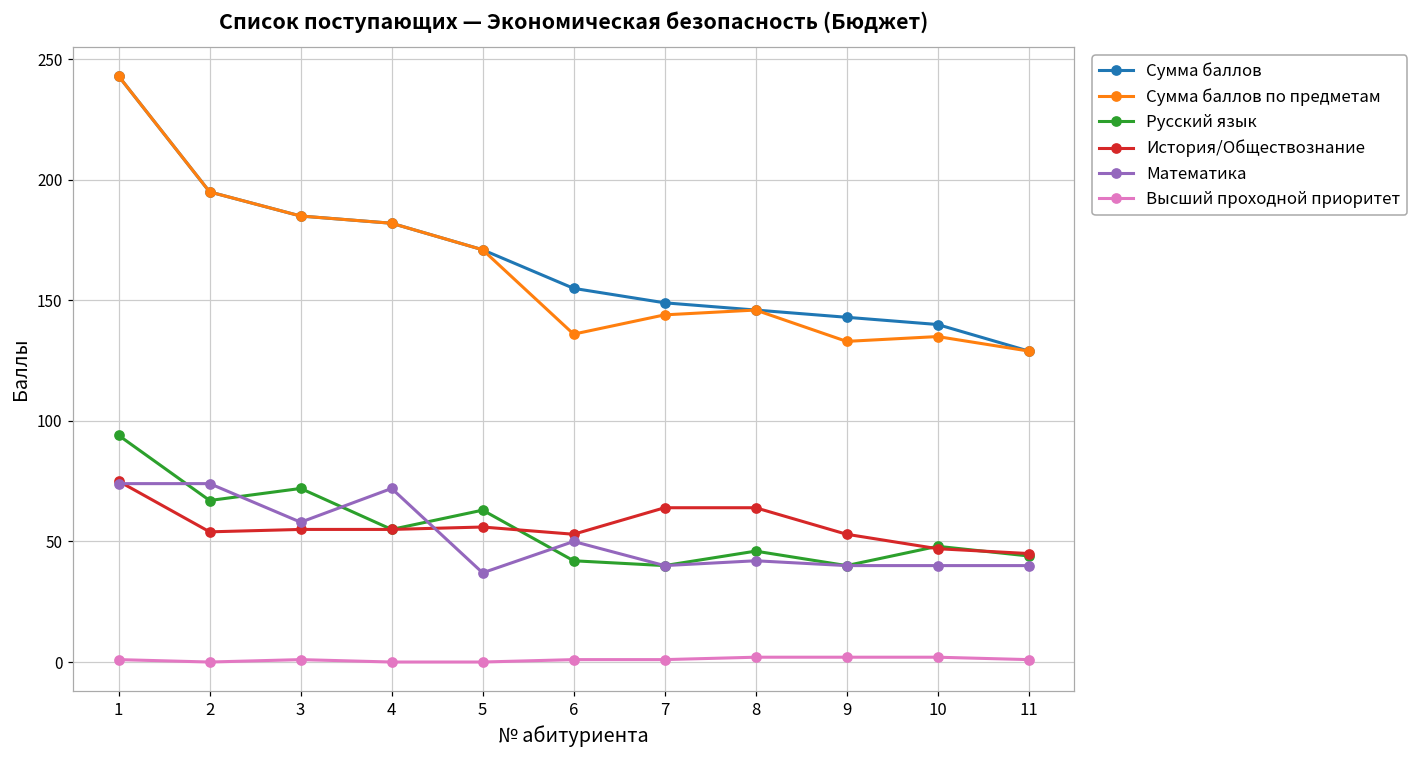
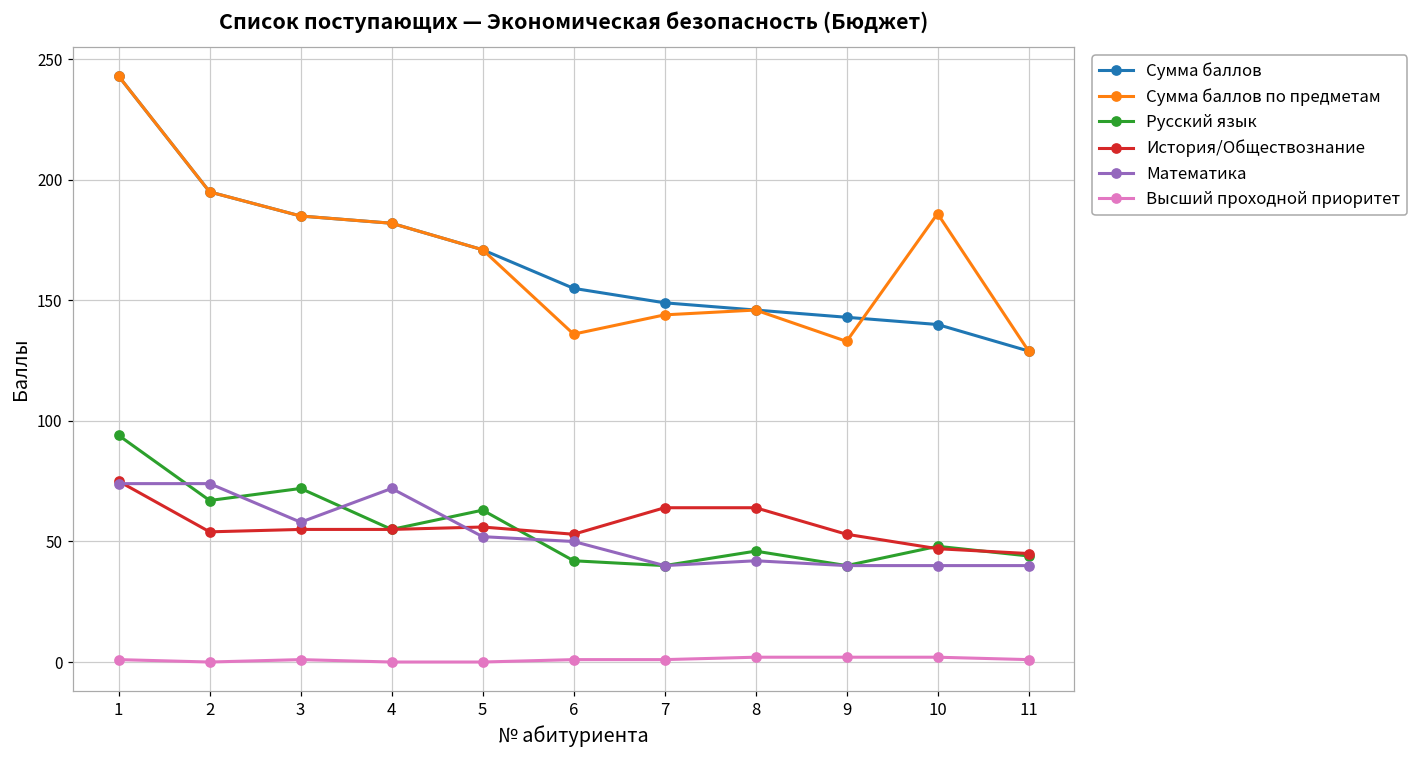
Математика, 5: 37 -> 52
Сумма баллов по предметам, 10: 135 -> 186
